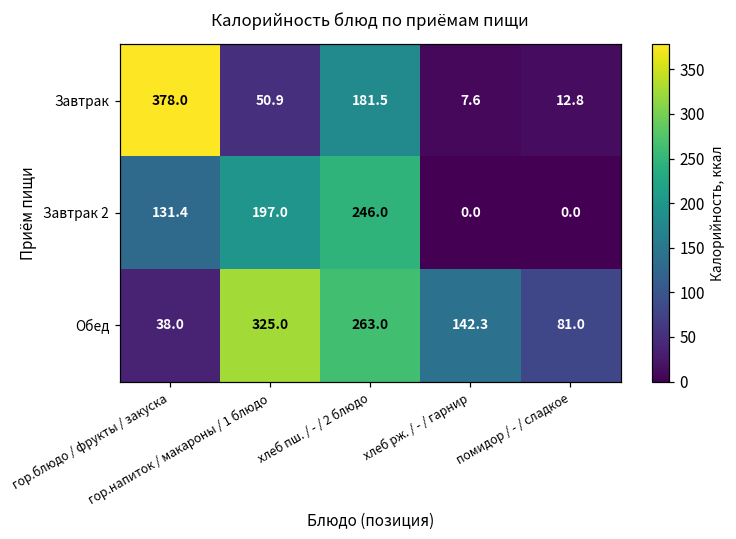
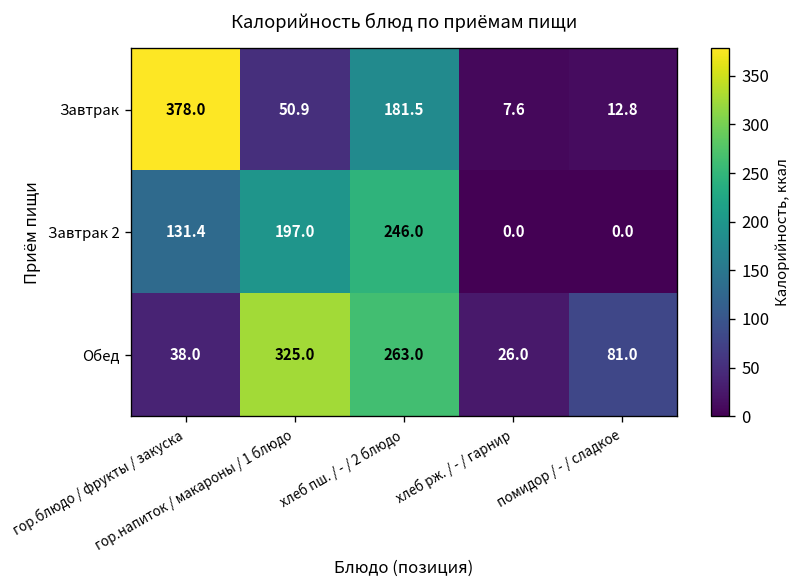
Обед, хлеб рж. / - / гарнир: 142.3 -> 26.0
